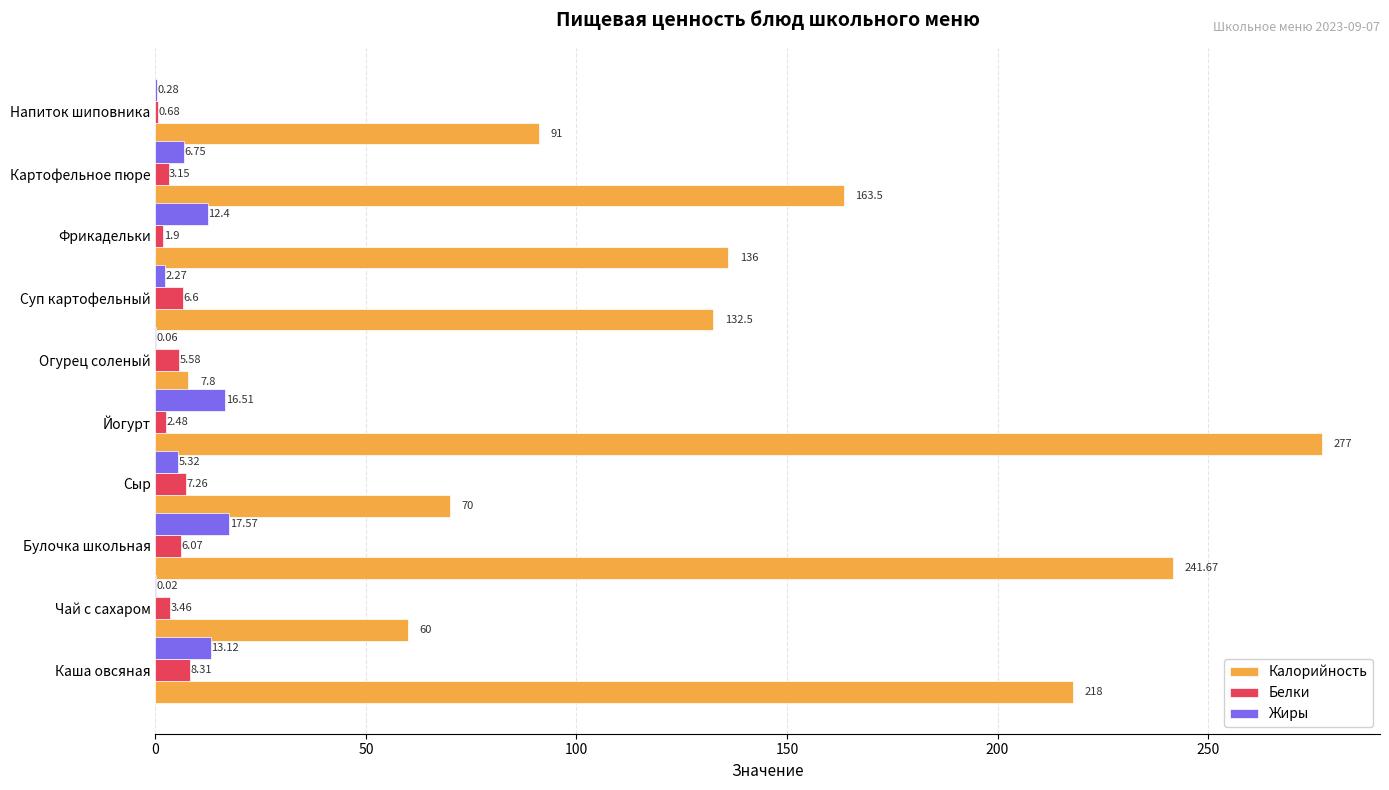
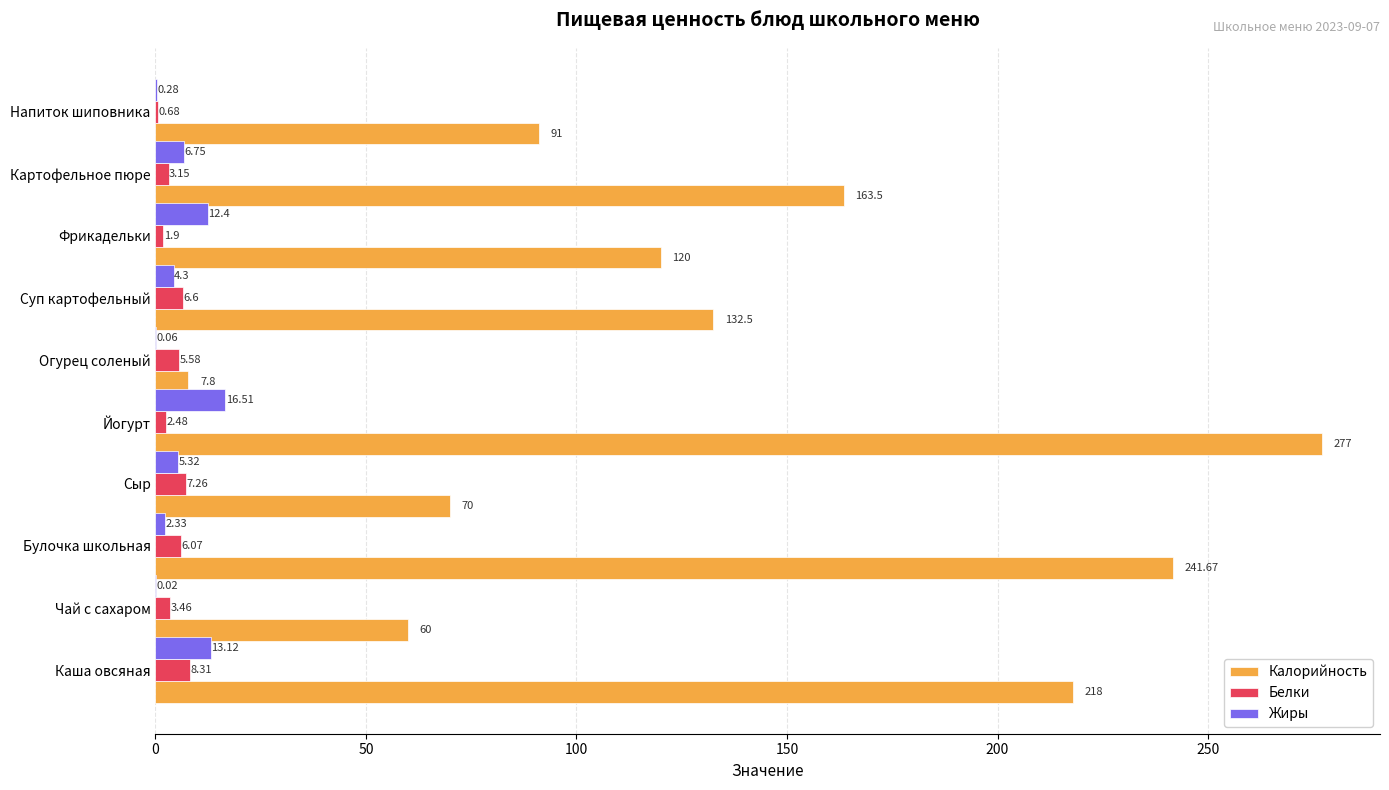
Калорийность, Фрикадельки: 136 -> 120
Жиры, Суп картофельный: 2.27 -> 4.3
Жиры, Булочка школьная: 17.57 -> 2.33
